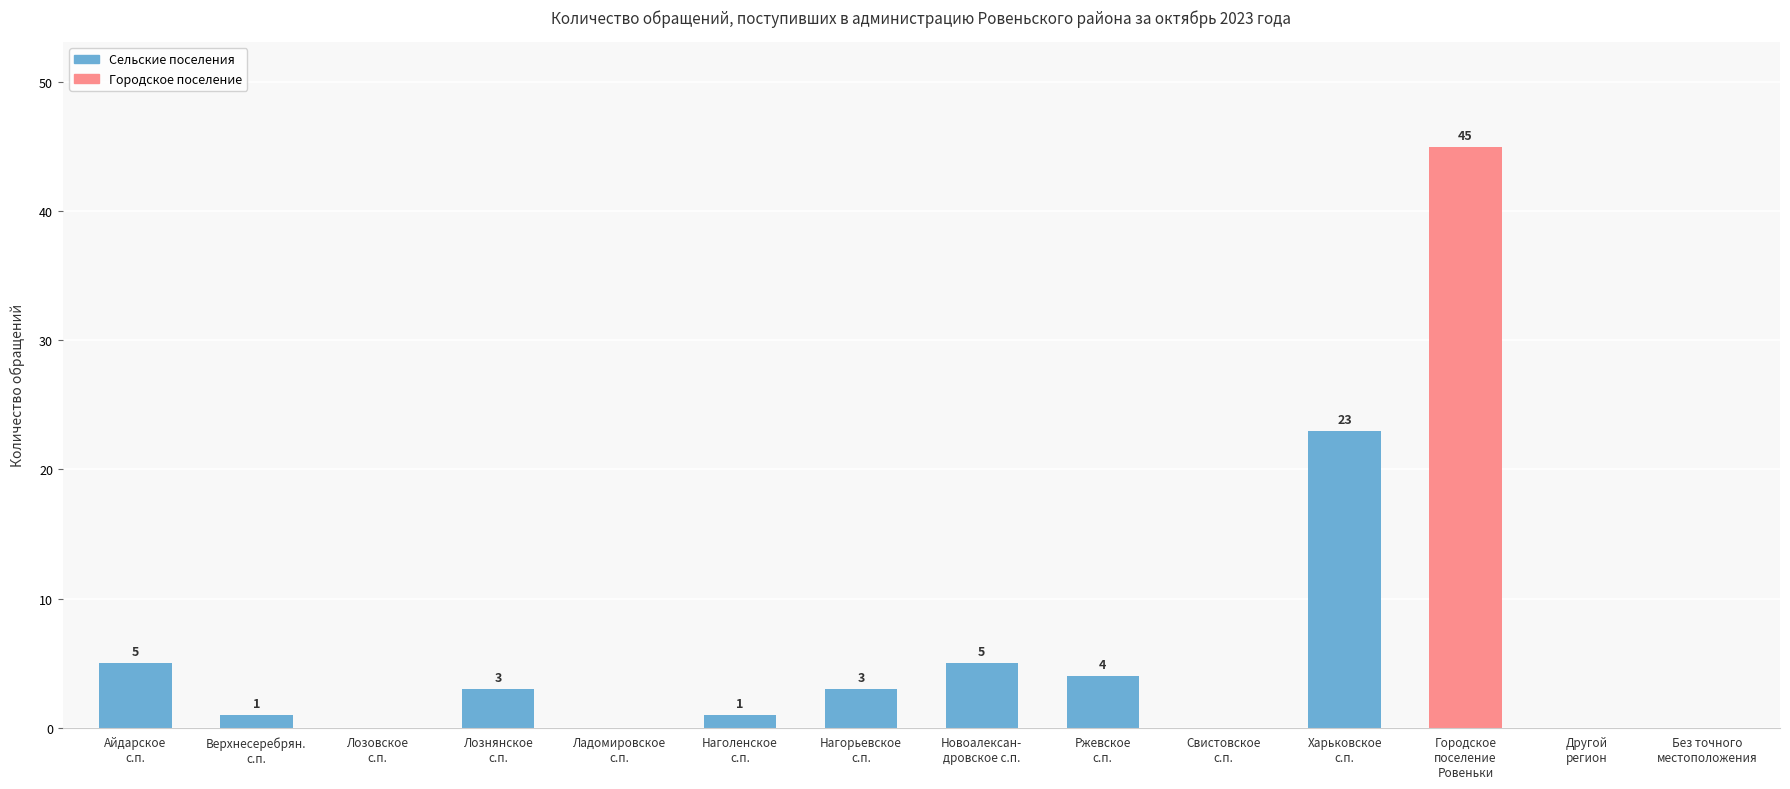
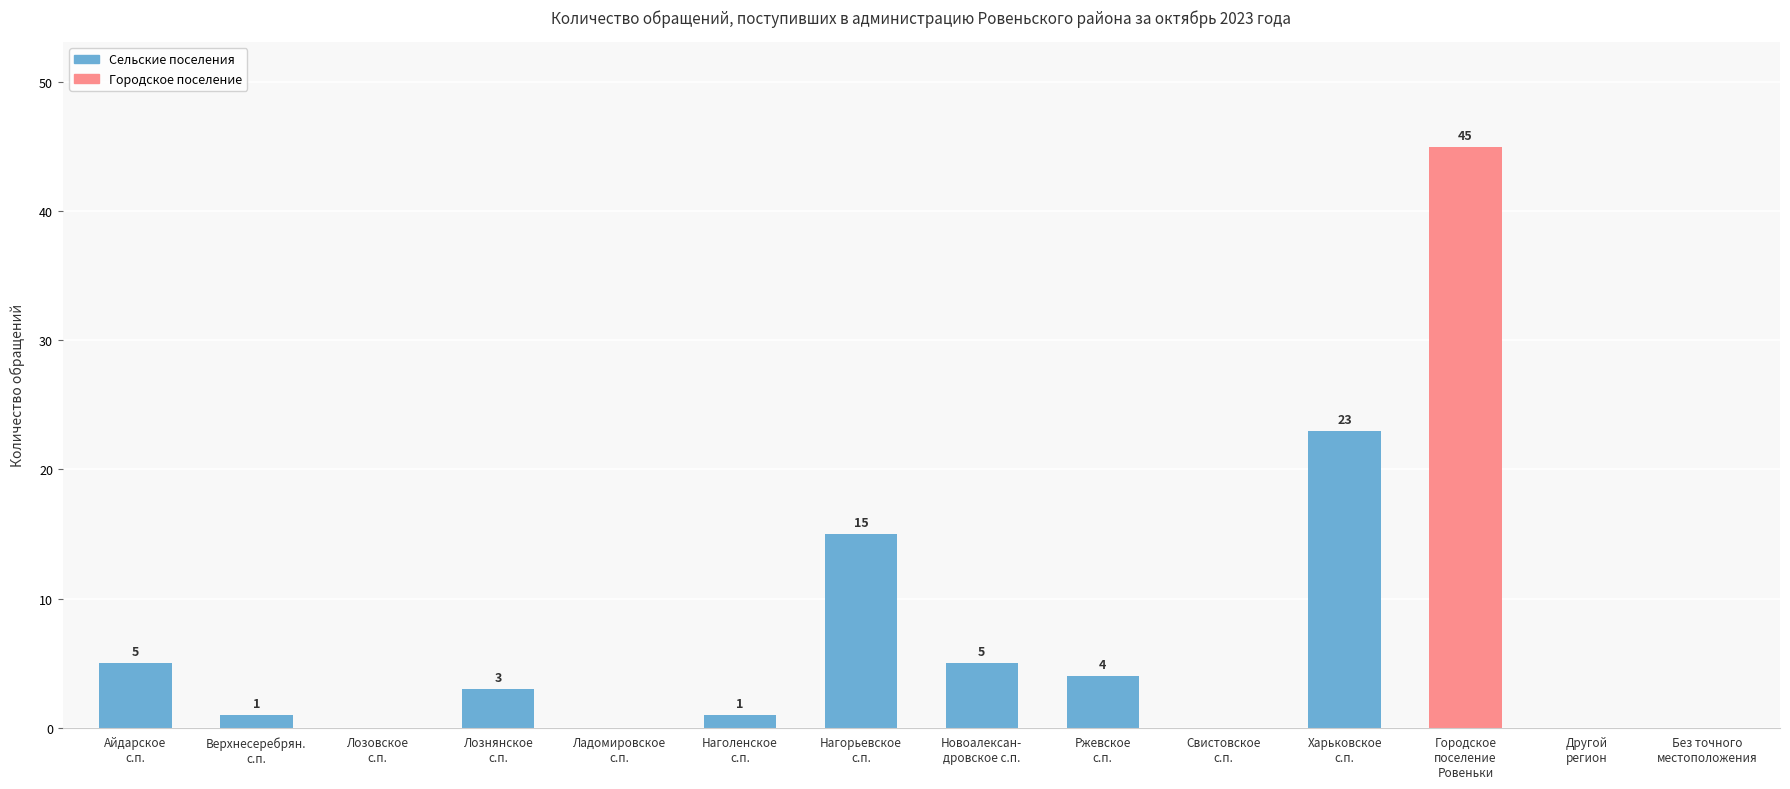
Нагорьевское с.п.: 3 -> 15
